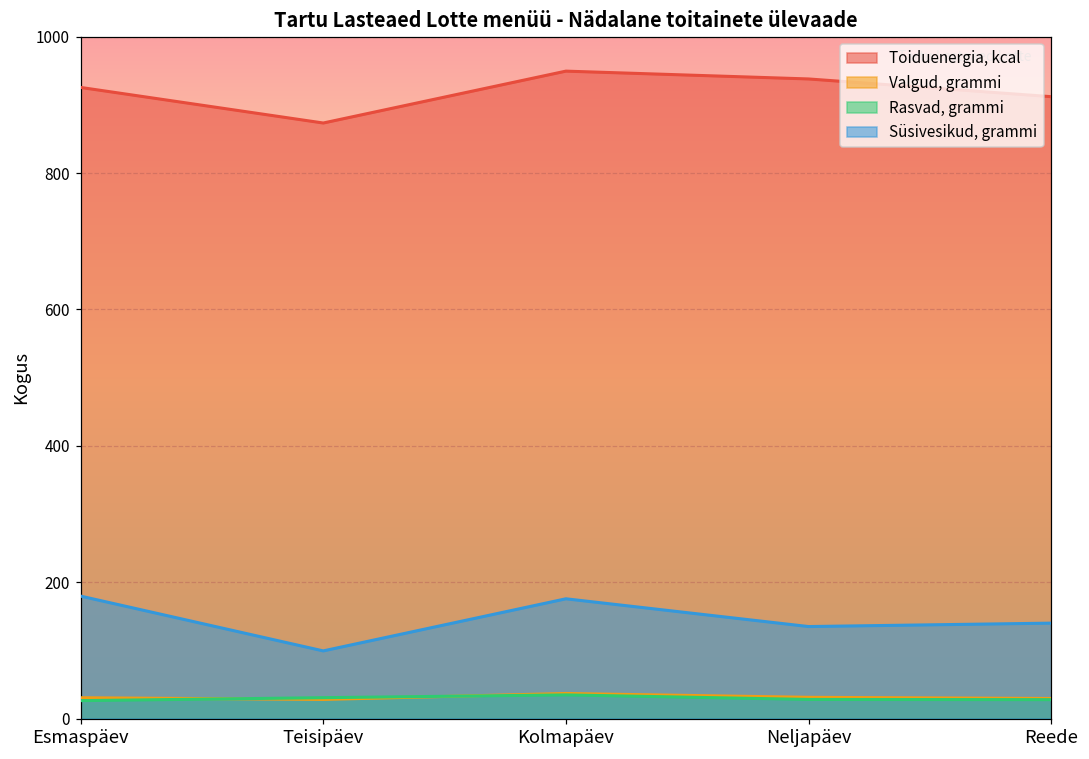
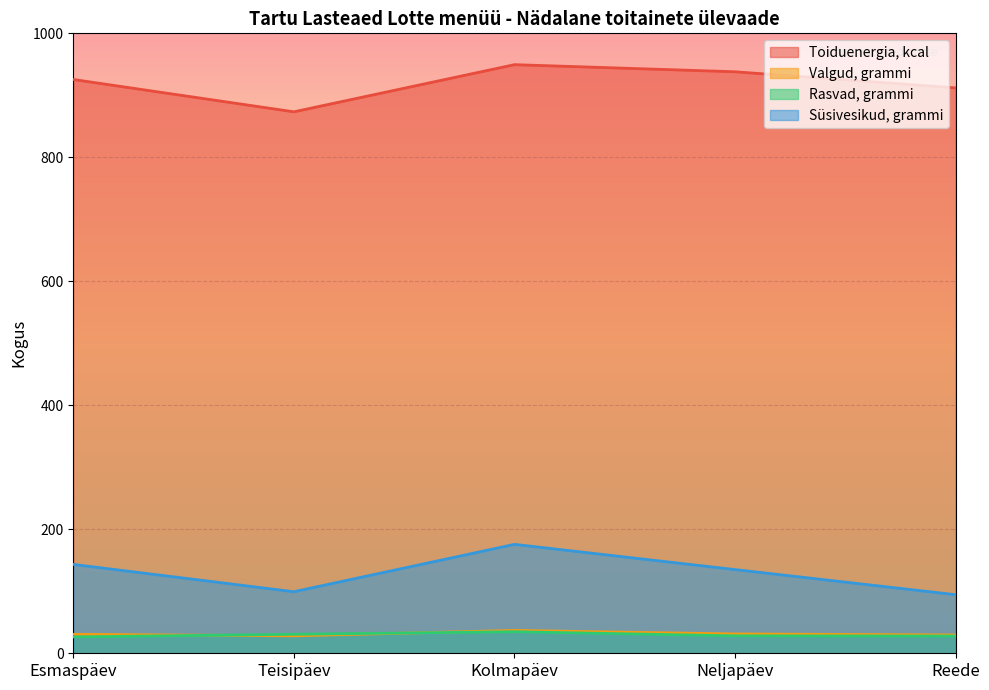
Süsivesikud, grammi, Esmaspäev: 180 -> 140
Süsivesikud, grammi, Reede: 140 -> 90
